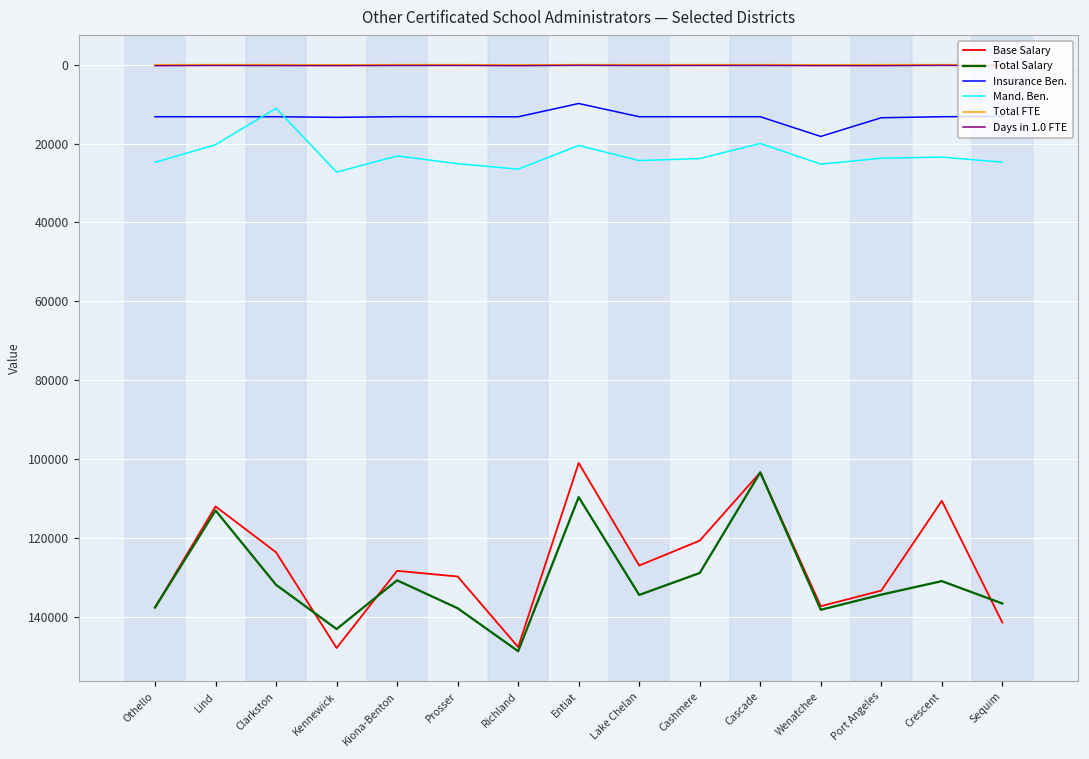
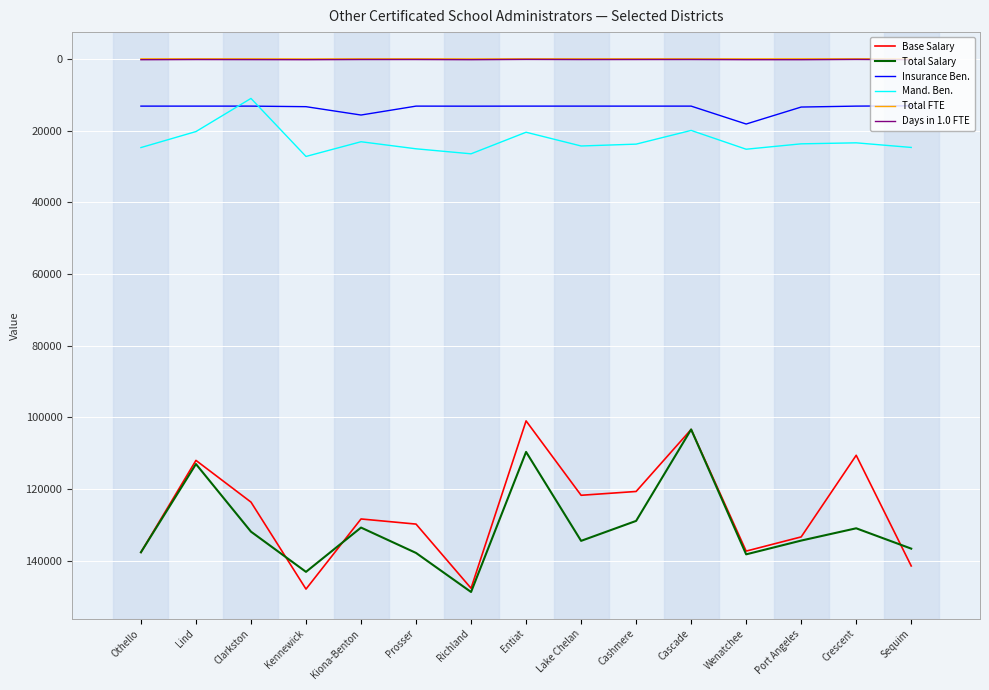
Insurance Ben., Kiona-Benton: 13000 -> 16000
Insurance Ben., Entiat: 10000 -> 13000
Base Salary, Lake Chelan: 127000 -> 122000
